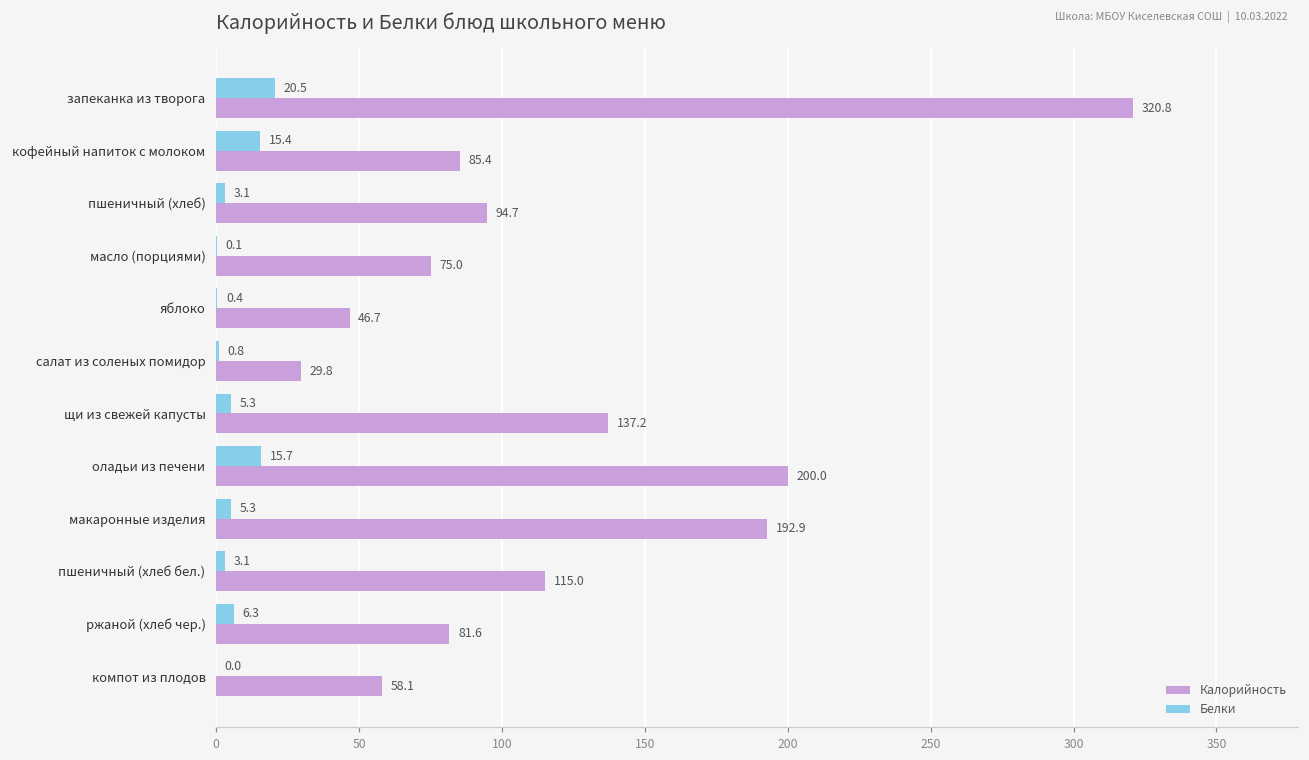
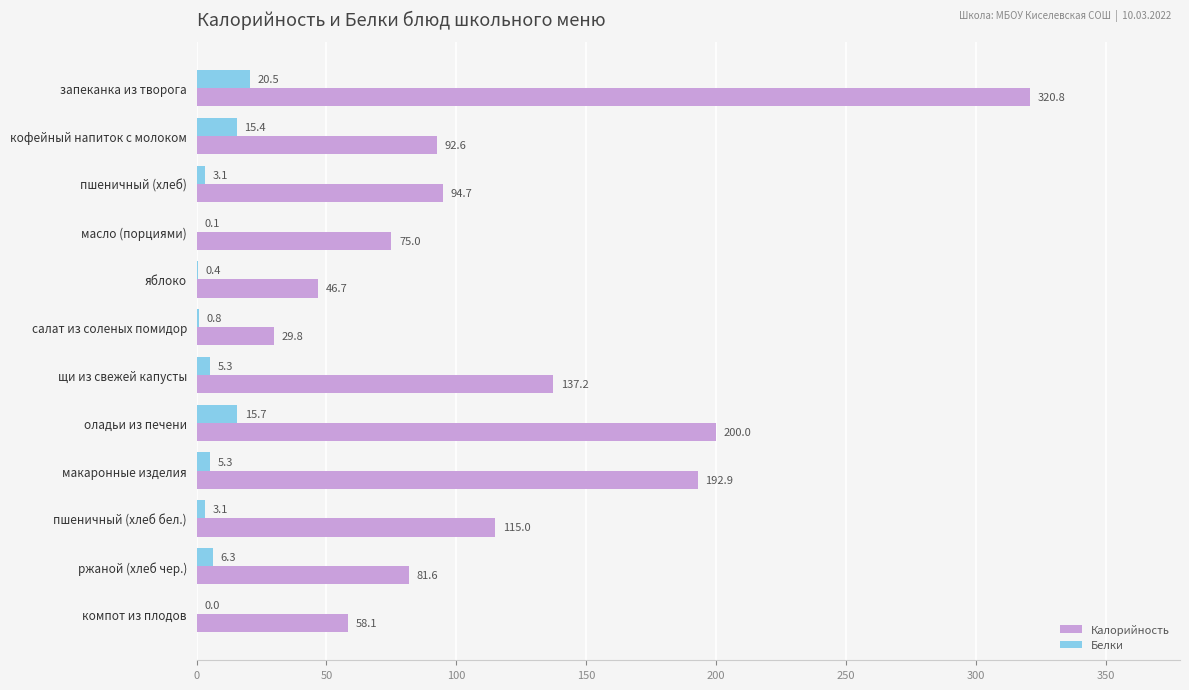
Калорийность, кофейный напиток с молоком: 85.4 -> 92.6
